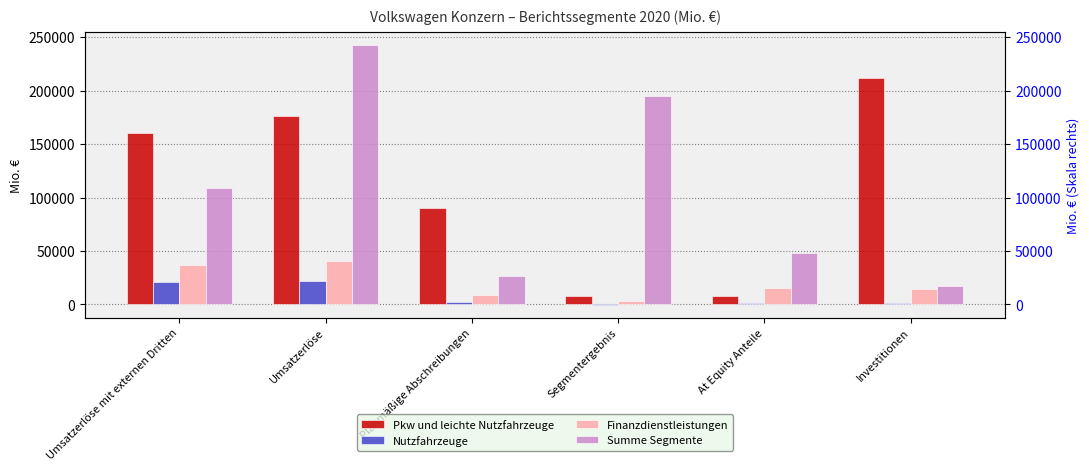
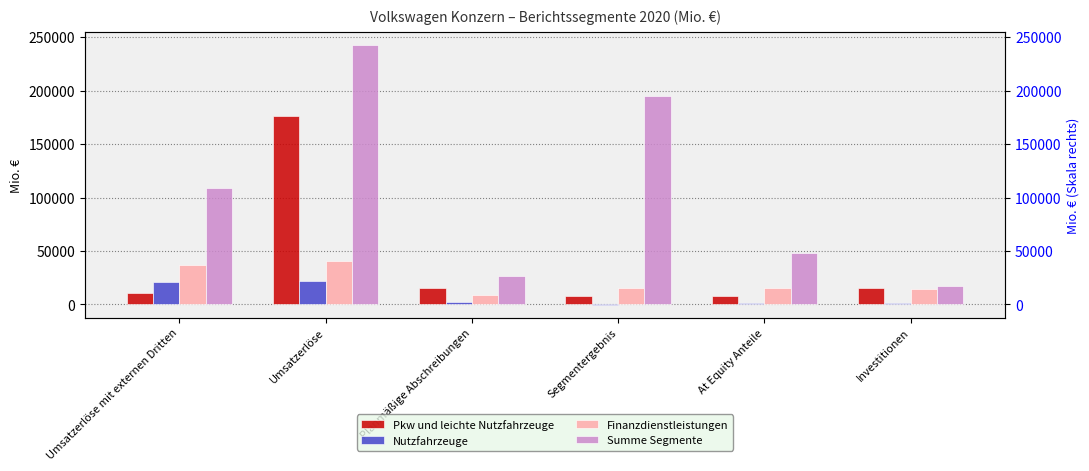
Pkw und leichte Nutzfahrzeuge, Umsatzerlöse mit externen Dritten: 161000 -> 10000
Pkw und leichte Nutzfahrzeuge, Planmäßige Abschreibungen: 90000 -> 15000
Finanzdienstleistungen, Segmentergebnis: 3000 -> 15000
Pkw und leichte Nutzfahrzeuge, Investitionen: 211000 -> 16000
